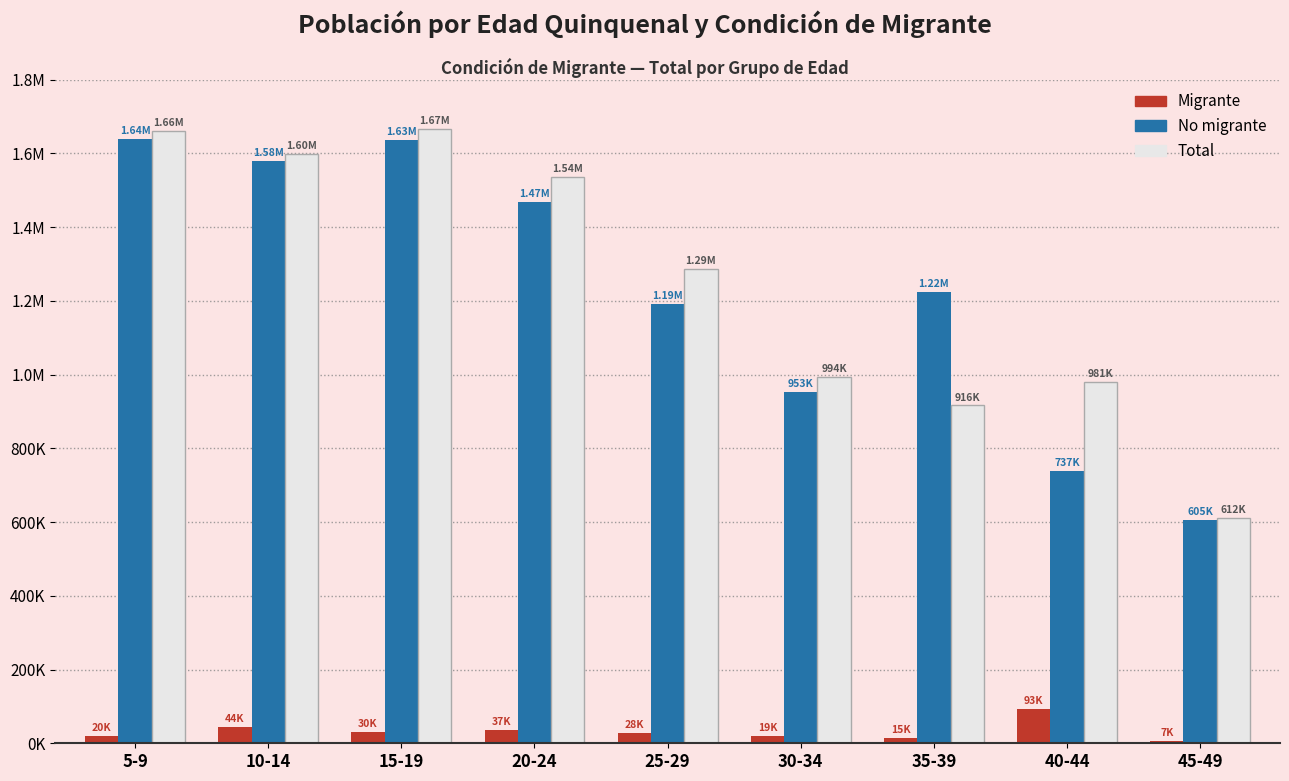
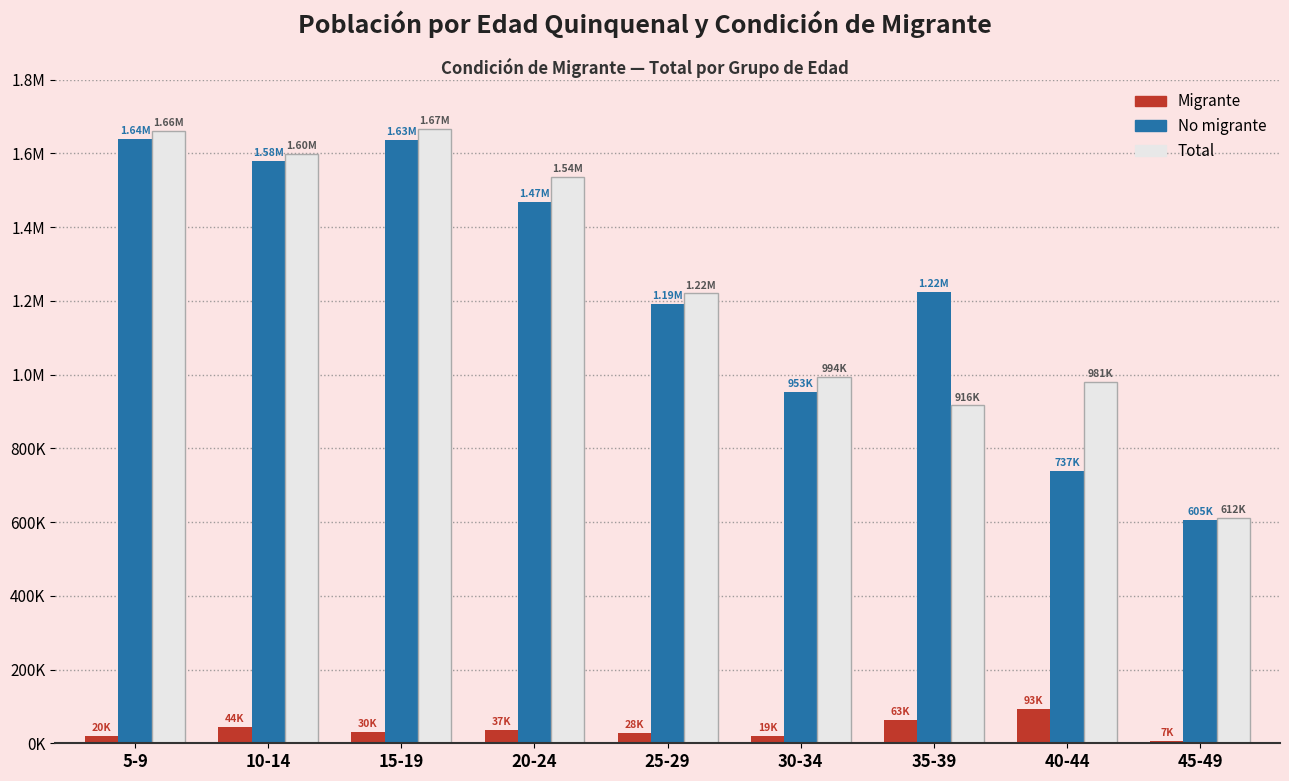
Total, 25-29: 1.29M -> 1.22M
Migrante, 35-39: 15K -> 63K
